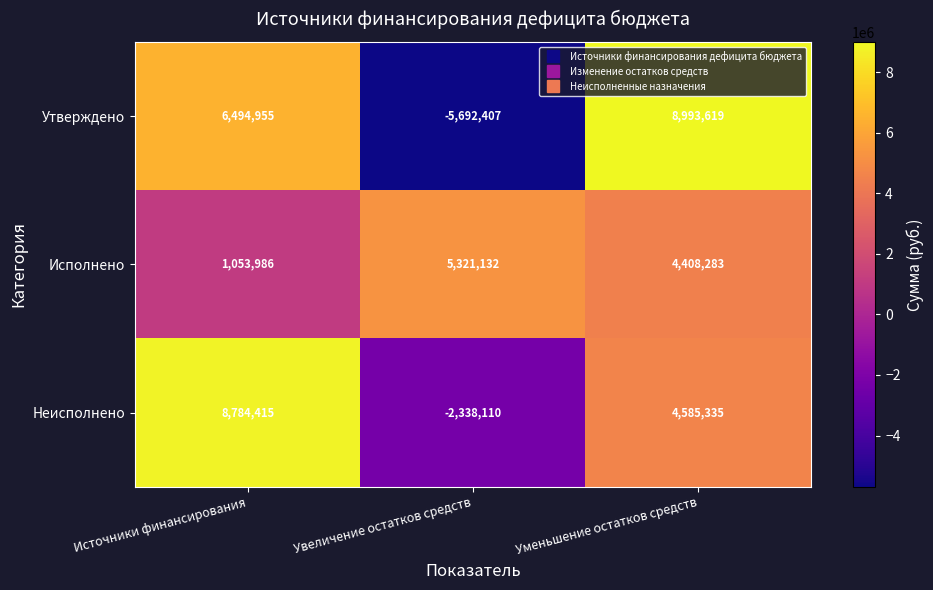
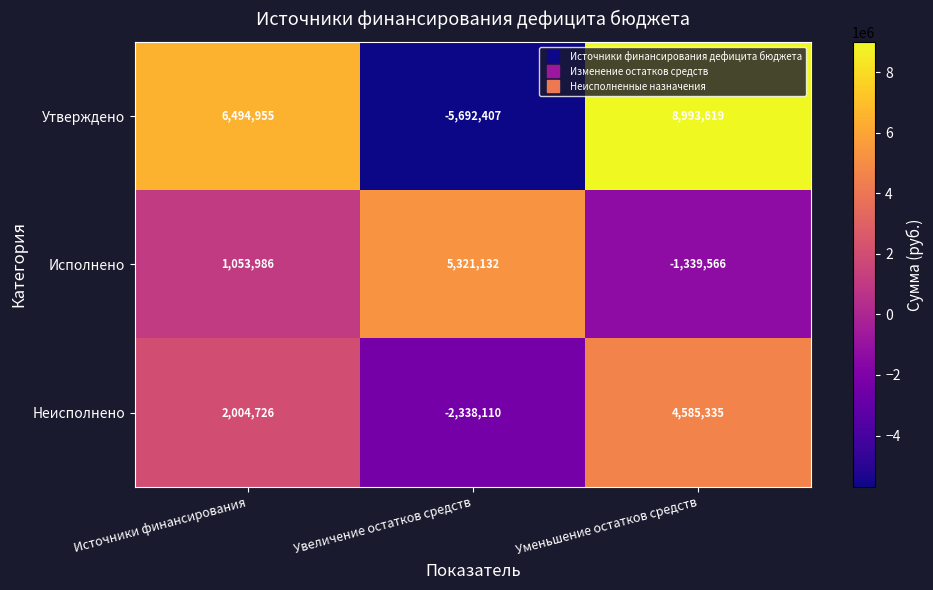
Исполнено, Уменьшение остатков средств: 4,408,283 -> -1,339,566
Неисполнено, Источники финансирования: 8,784,415 -> 2,004,726
